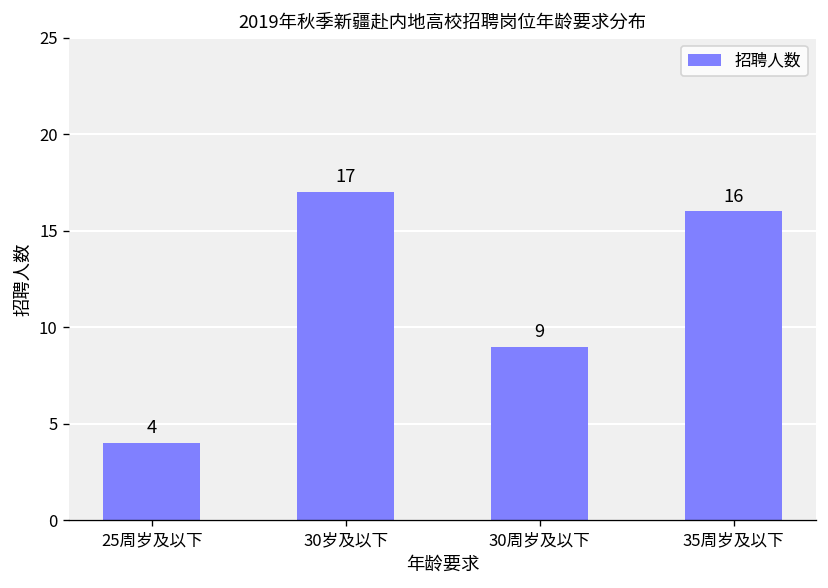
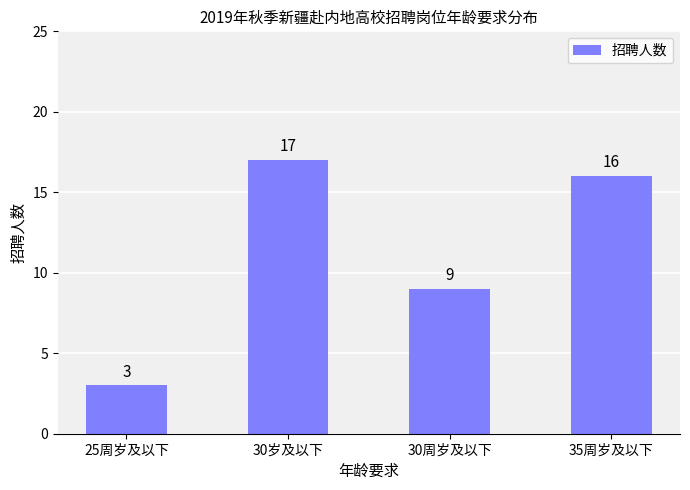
25周岁及以下: 4 -> 3
